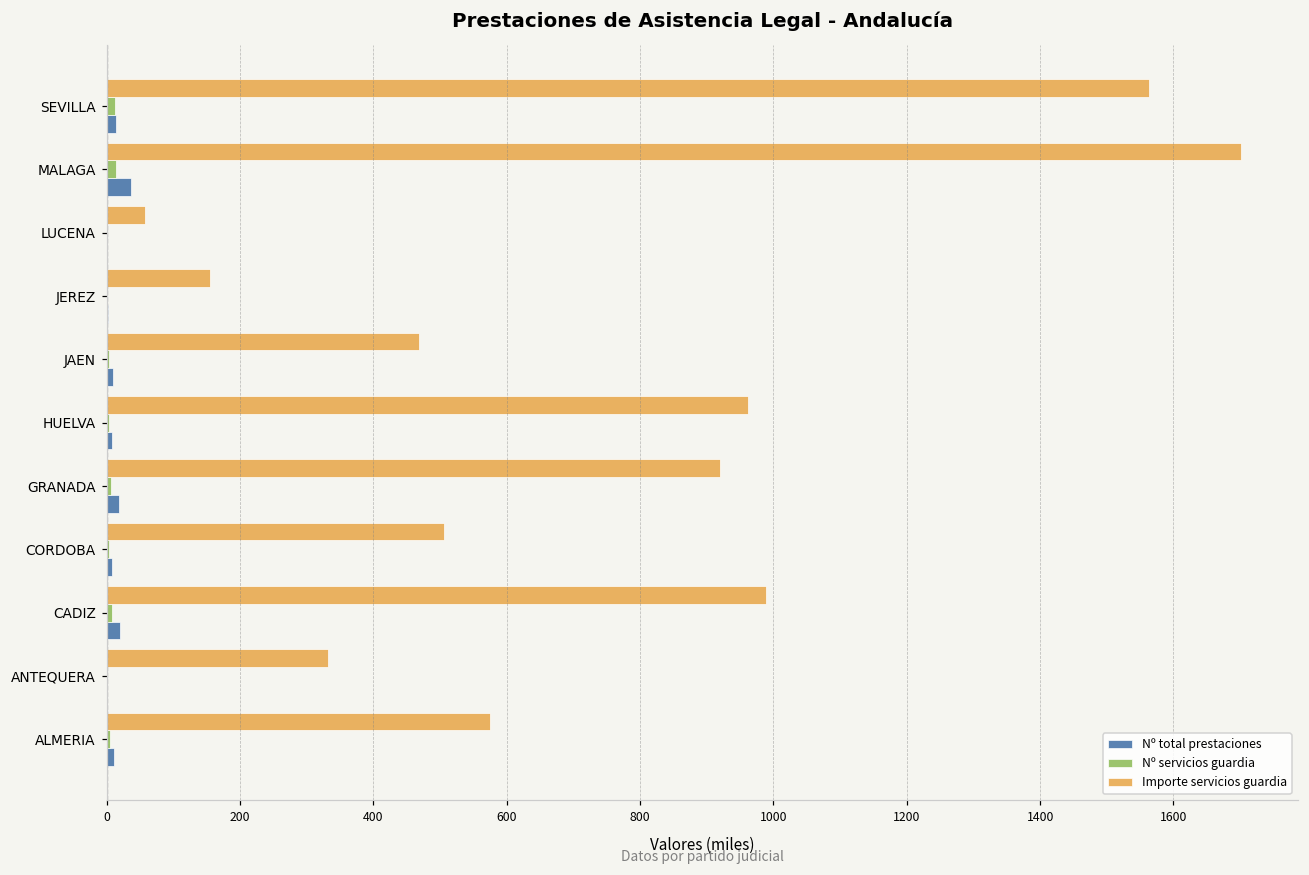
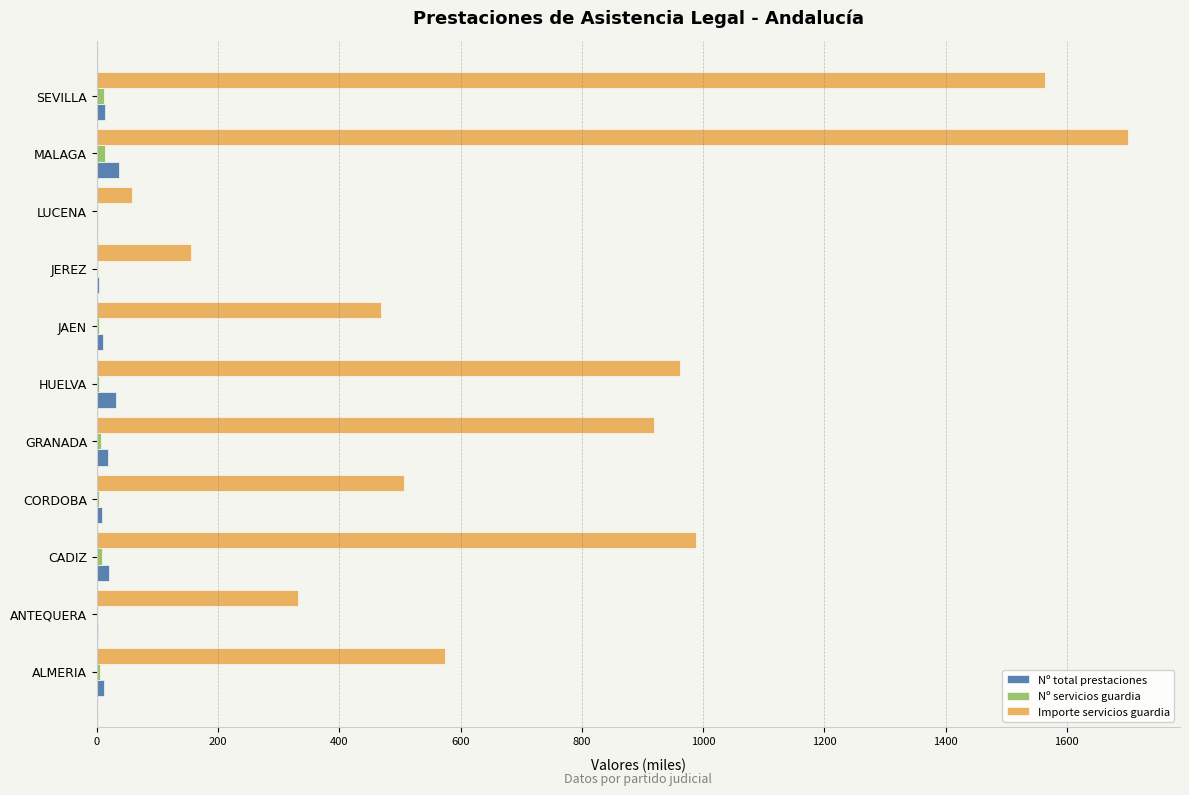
Nº total prestaciones, HUELVA: 10 -> 30
